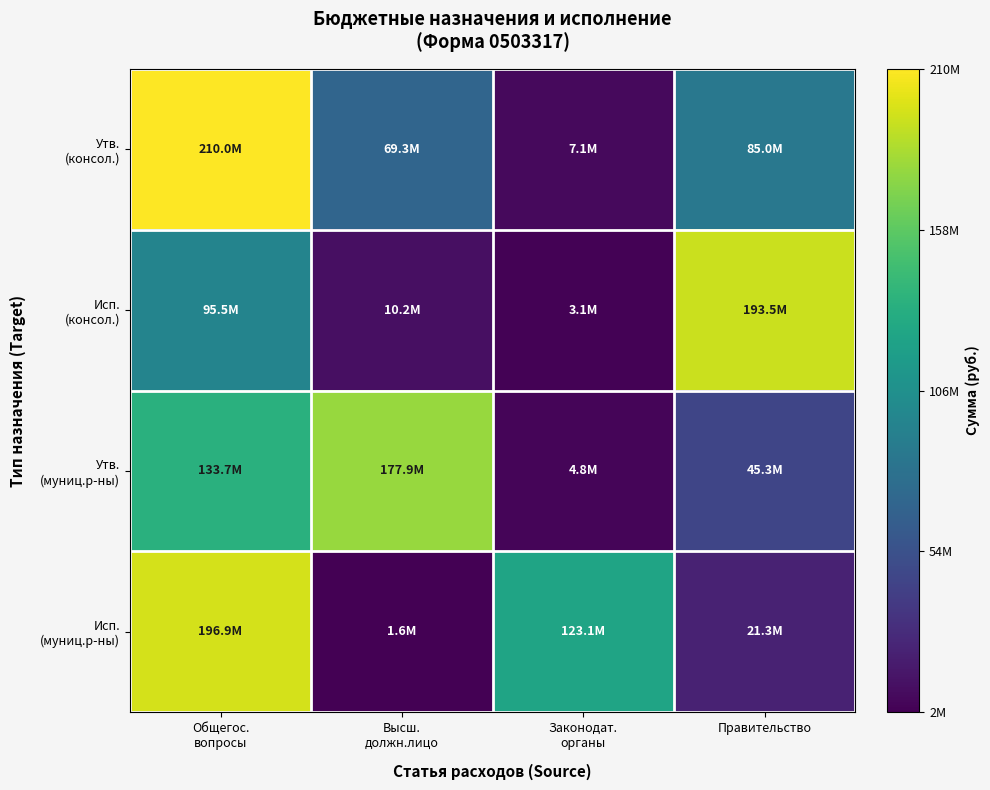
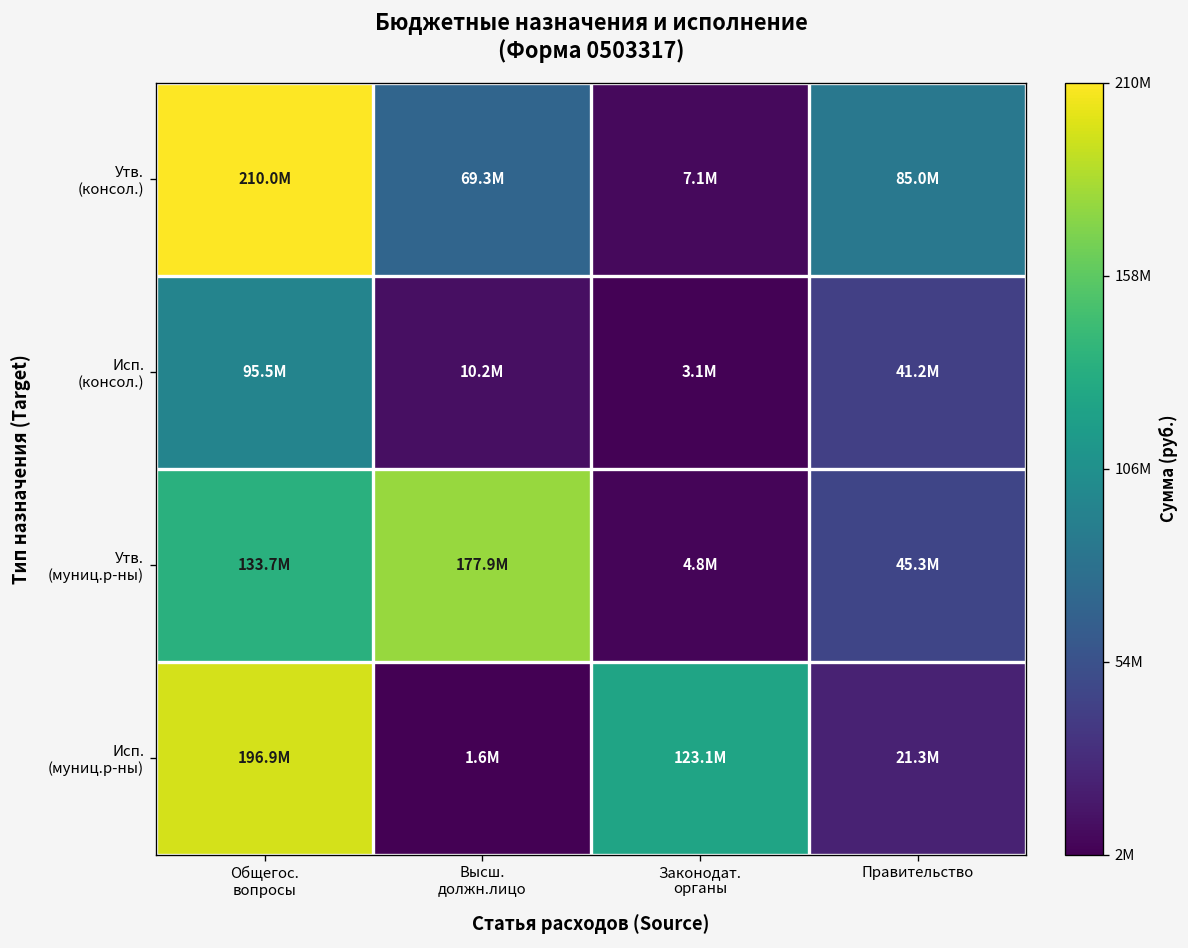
Исп. (консол.), Правительство: 193.5M -> 41.2M
